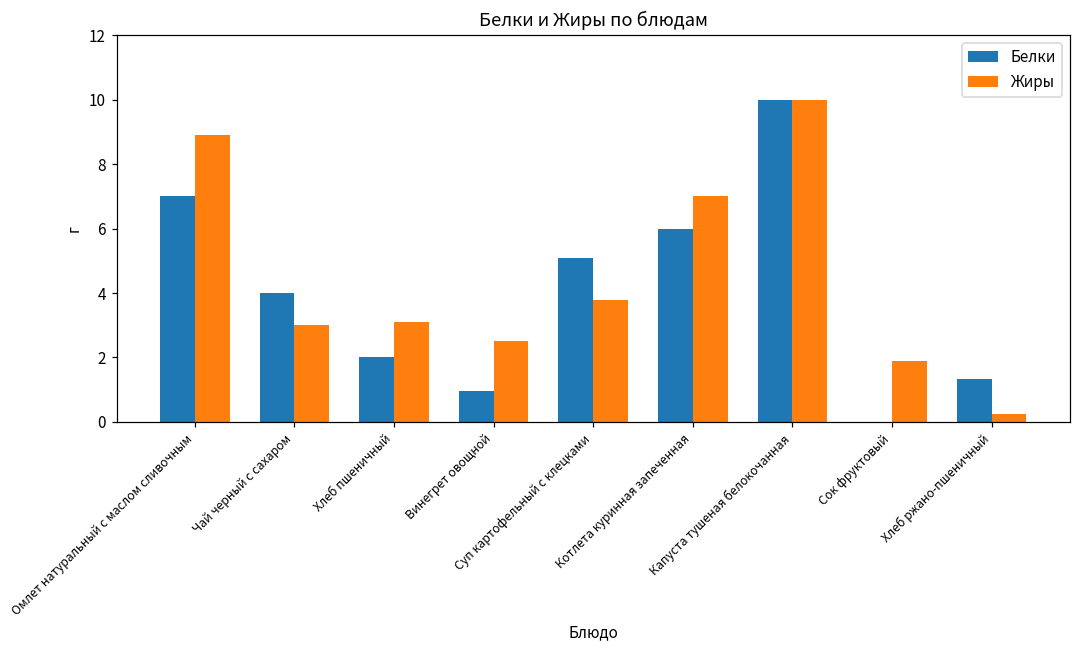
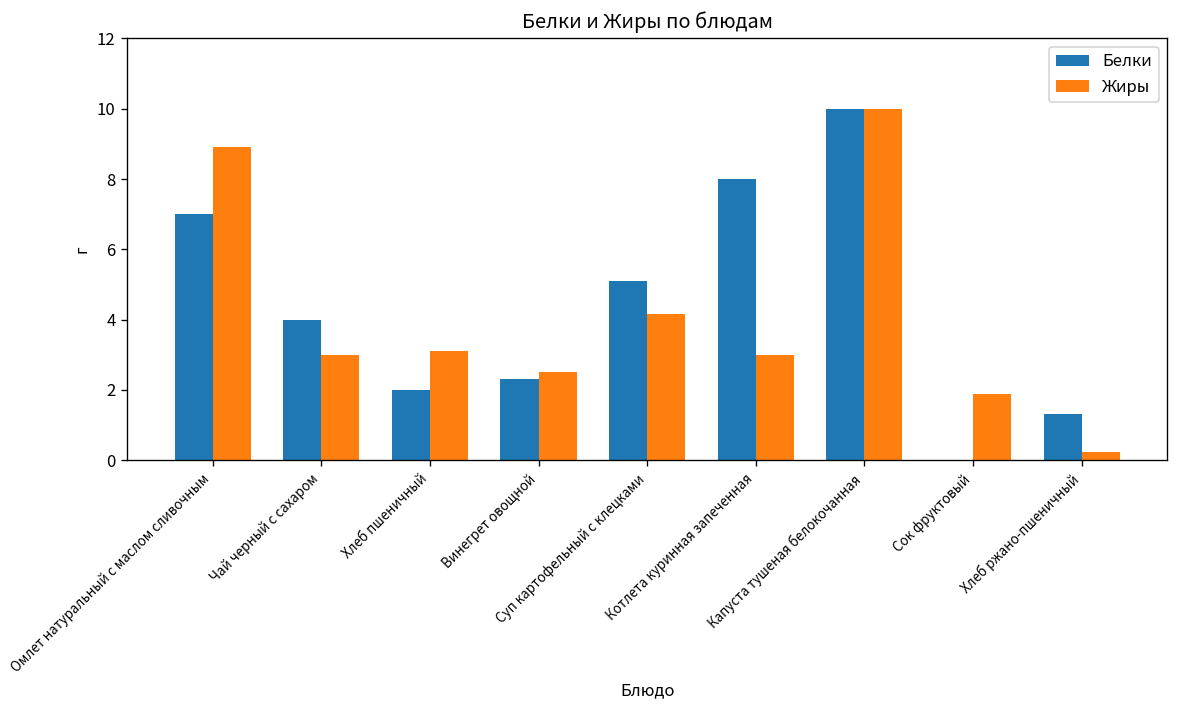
Белки, Винегрет овощной: 1.0 -> 2.3
Жиры, Суп картофельный с клецками: 3.8 -> 4.2
Белки, Котлета куринная запеченная: 6 -> 8
Жиры, Котлета куринная запеченная: 7 -> 3
